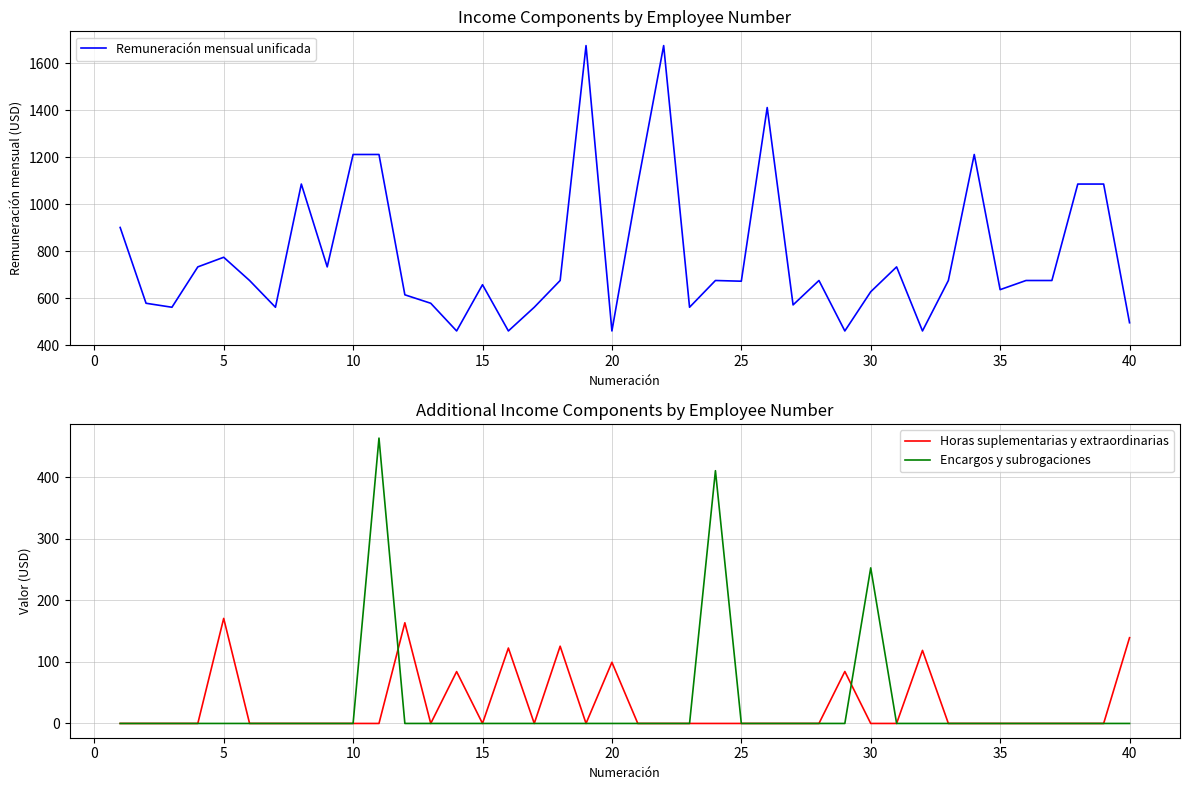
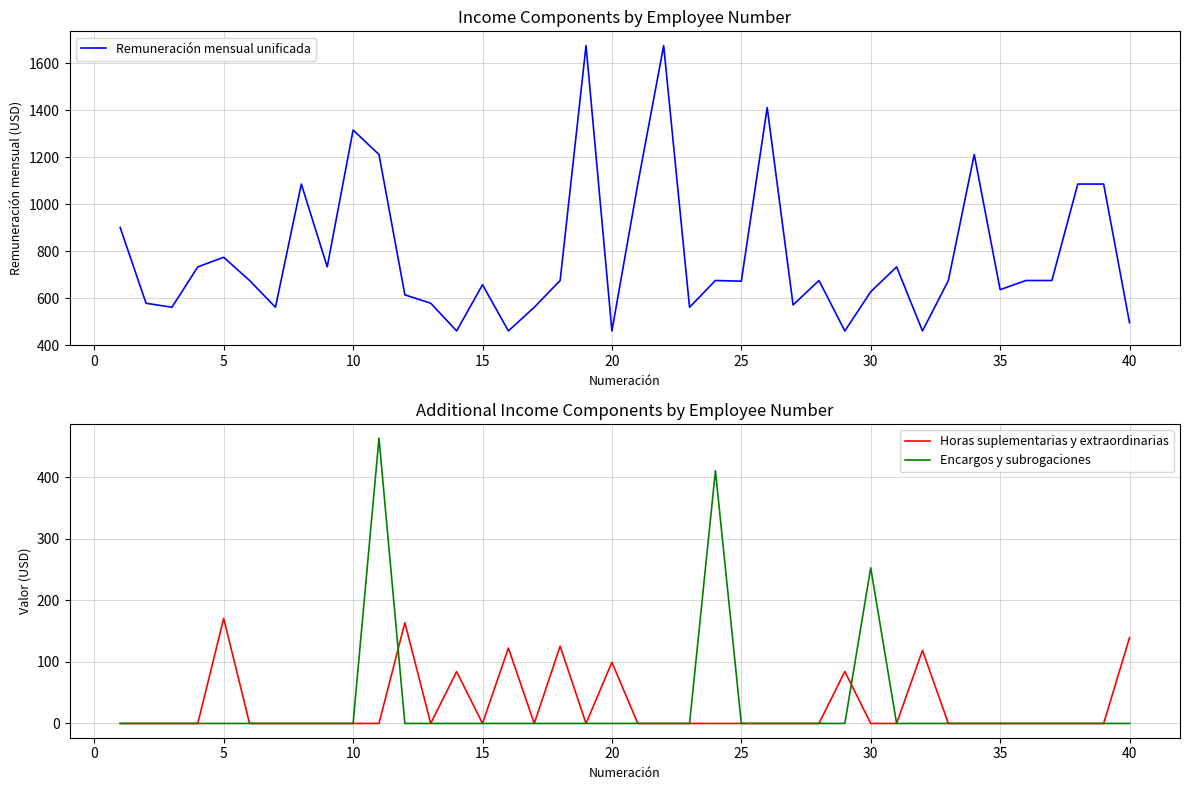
Income Components by Employee Number, 10: 1210 -> 1320
